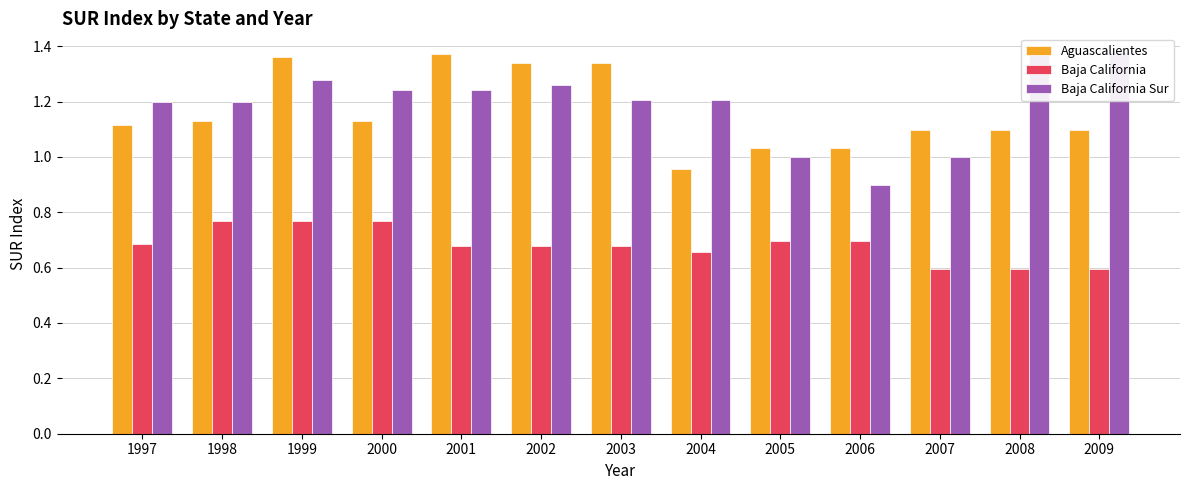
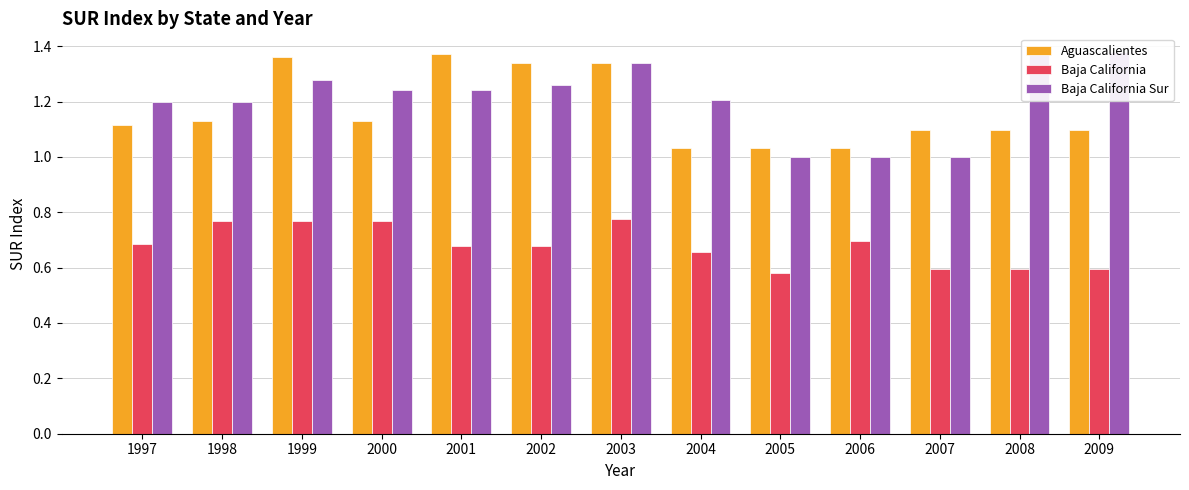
Baja California, 2003: 0.68 -> 0.78
Baja California Sur, 2003: 1.21 -> 1.34
Aguascalientes, 2004: 0.96 -> 1.03
Baja California, 2005: 0.69 -> 0.58
Baja California Sur, 2006: 0.9 -> 1.0
